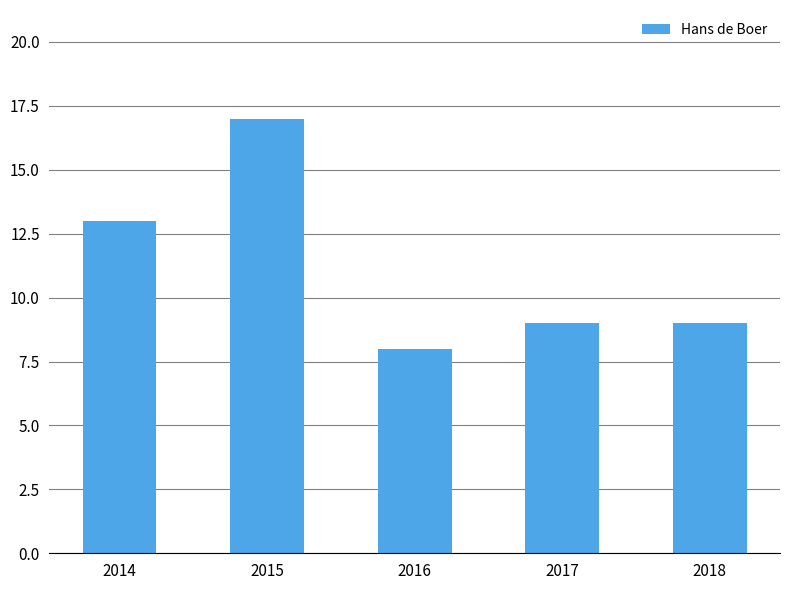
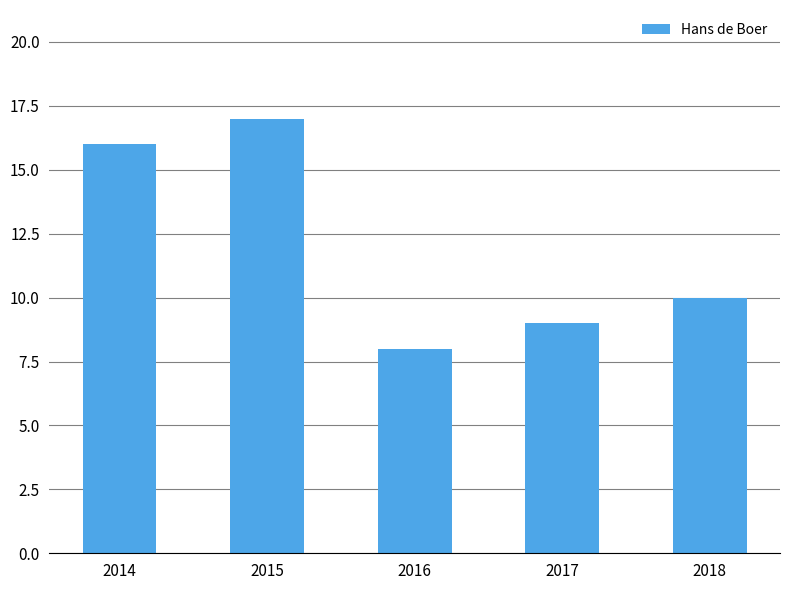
2014: 13 -> 16
2018: 9 -> 10
